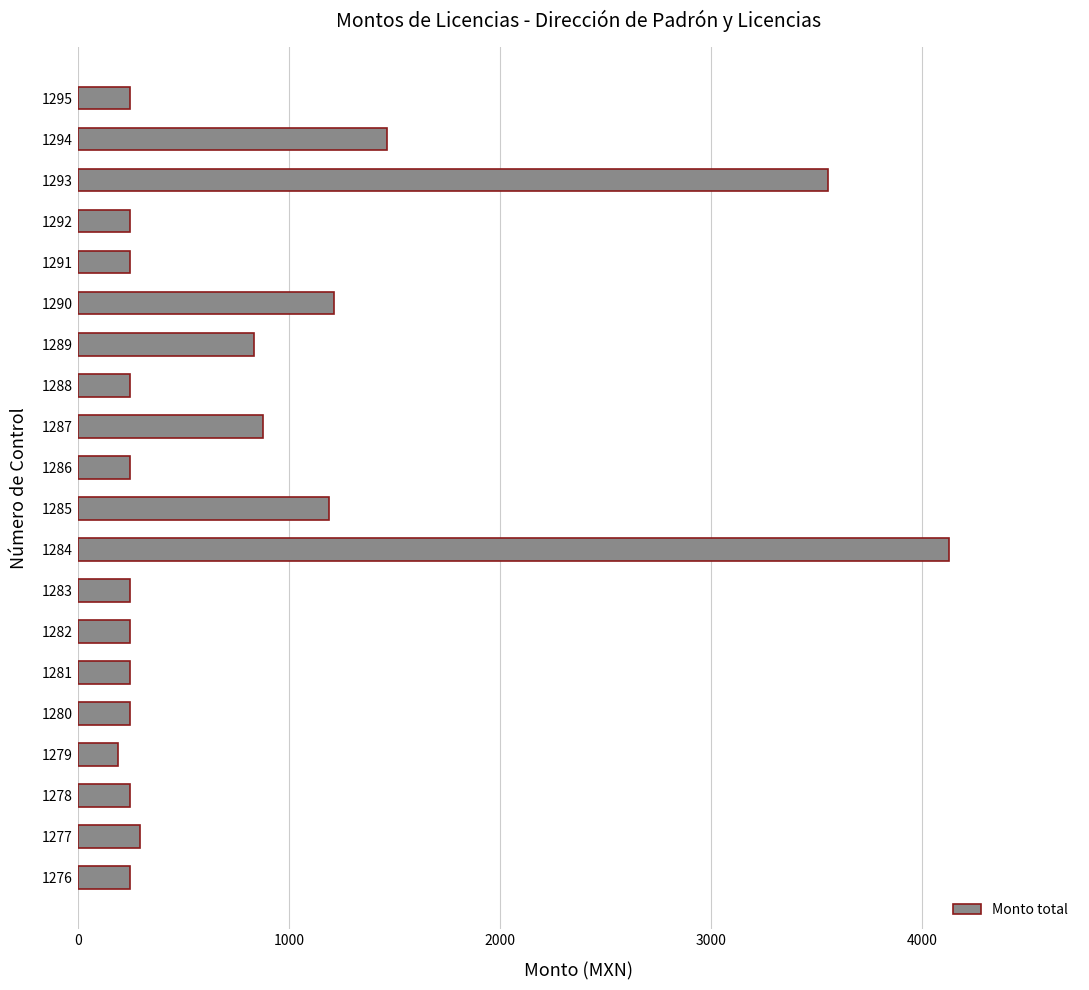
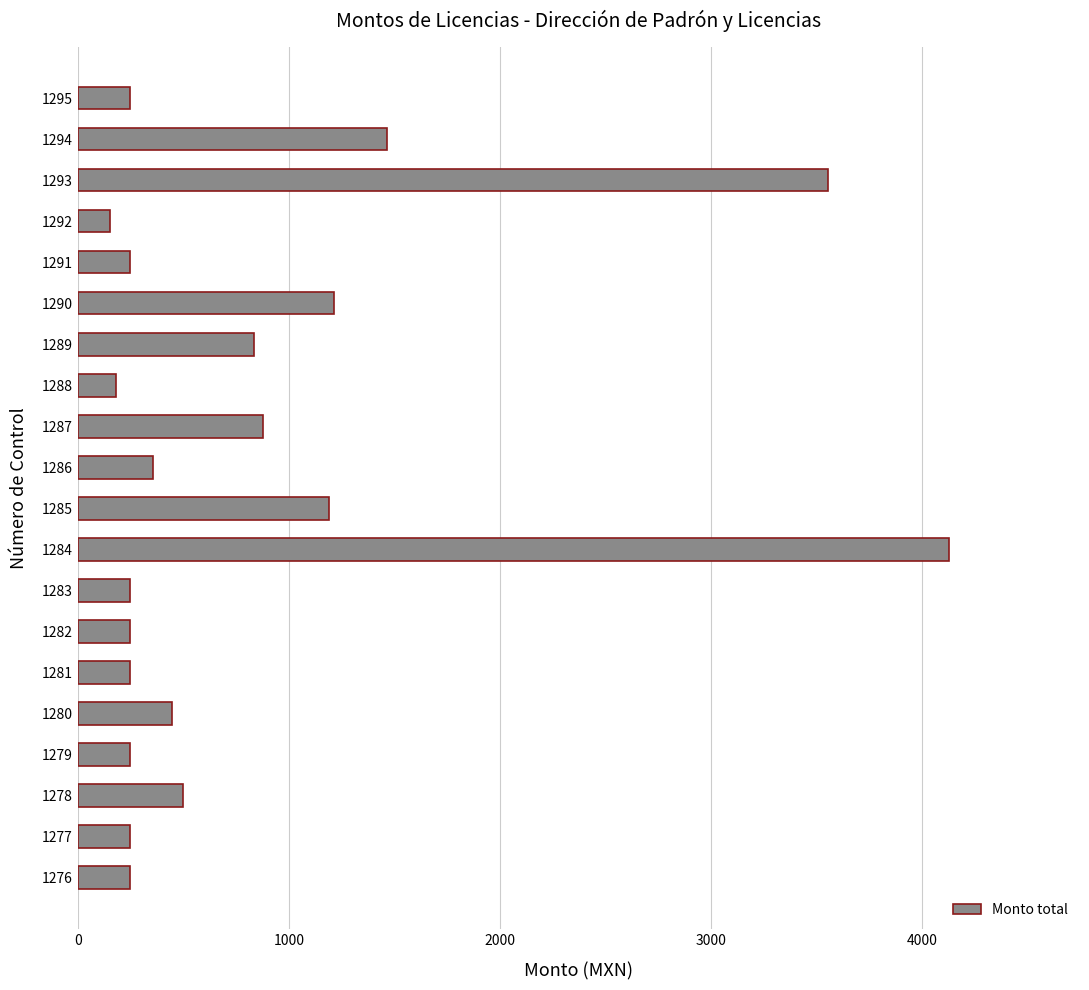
1292: 250 -> 150
1288: 250 -> 180
1286: 250 -> 360
1280: 250 -> 450
1279: 190 -> 250
1278: 250 -> 500
1277: 300 -> 250
